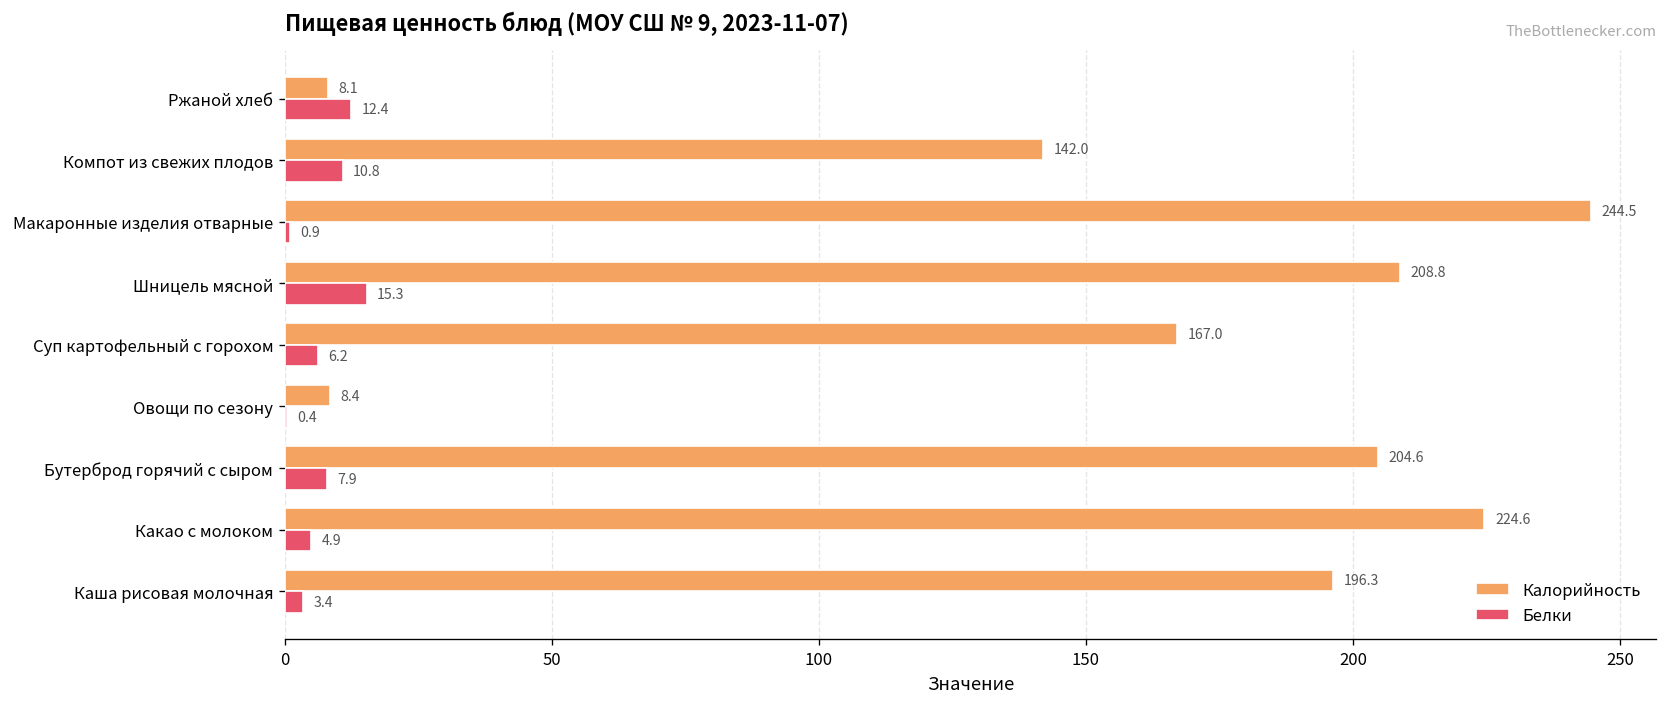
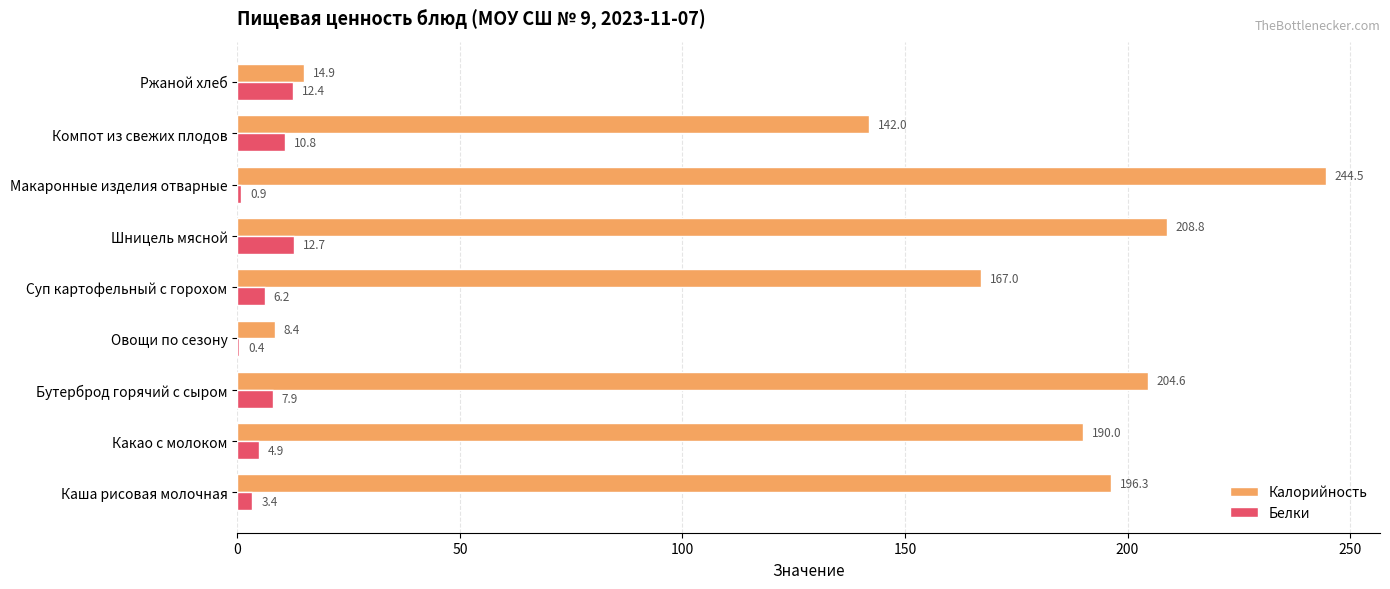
Калорийность, Ржаной хлеб: 8.1 -> 14.9
Белки, Шницель мясной: 15.3 -> 12.7
Калорийность, Какао с молоком: 224.6 -> 190.0
